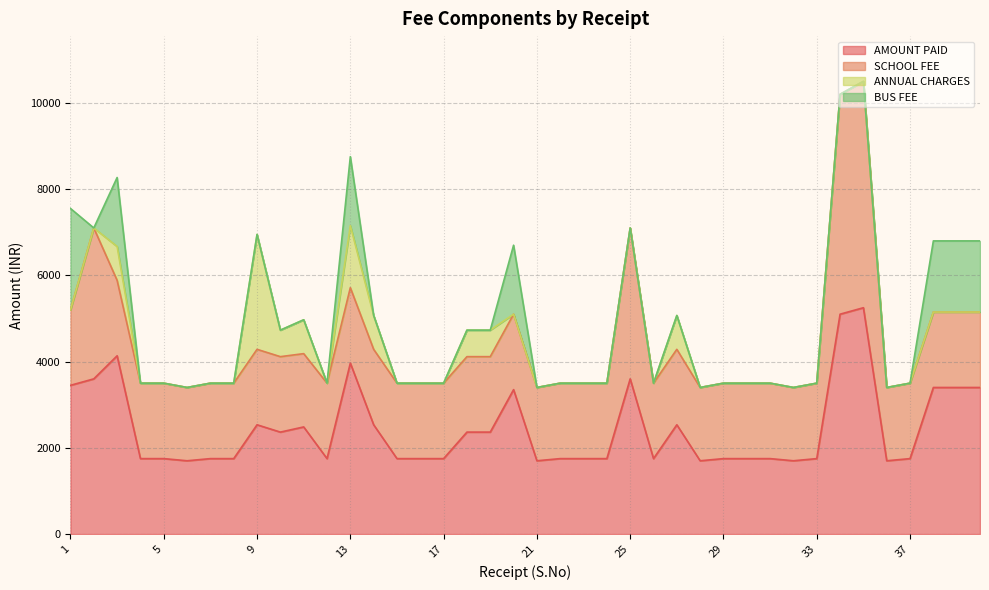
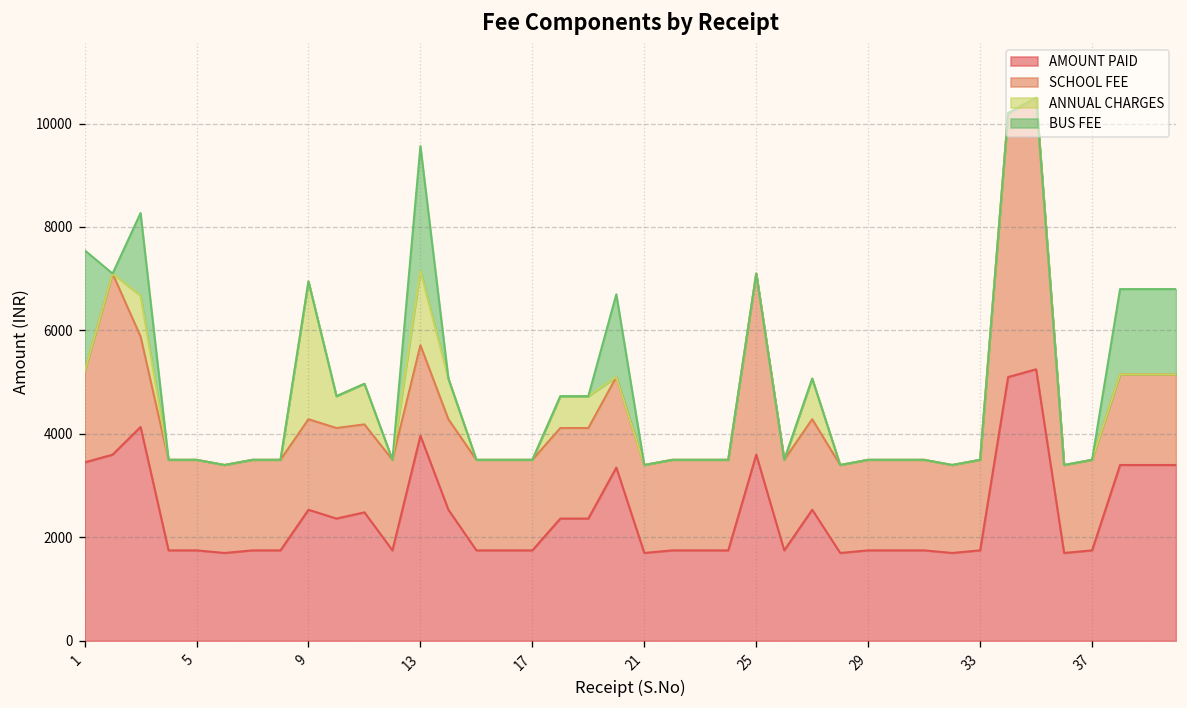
BUS FEE, 13: 1600 -> 2400
